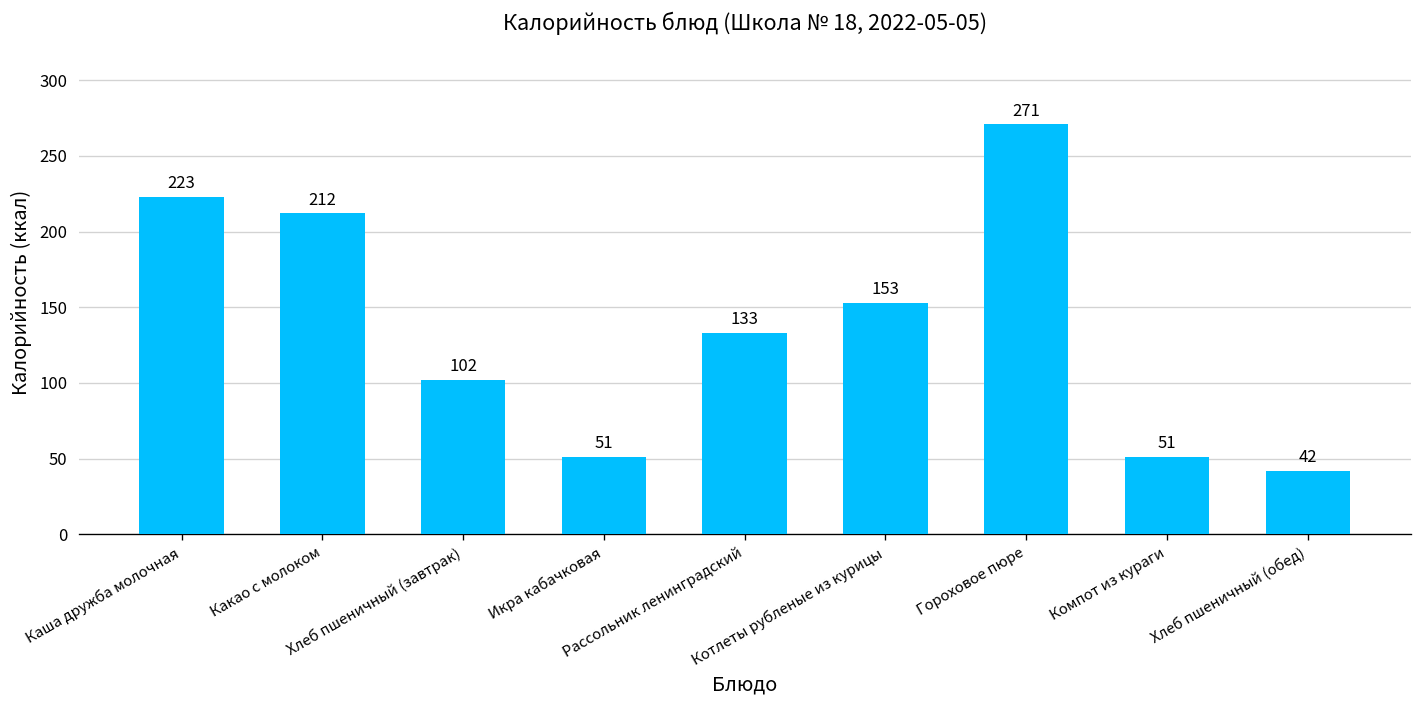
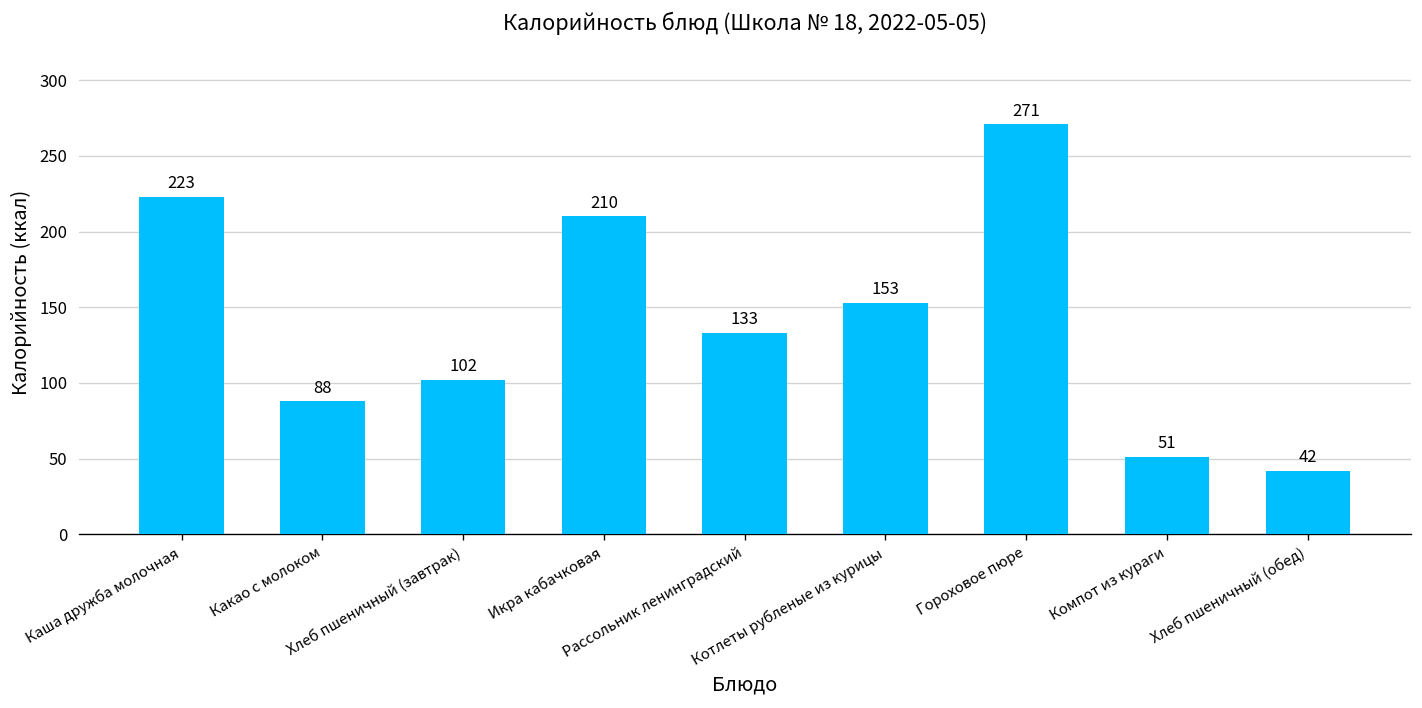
Какао с молоком: 212 -> 88
Икра кабачковая: 51 -> 210
